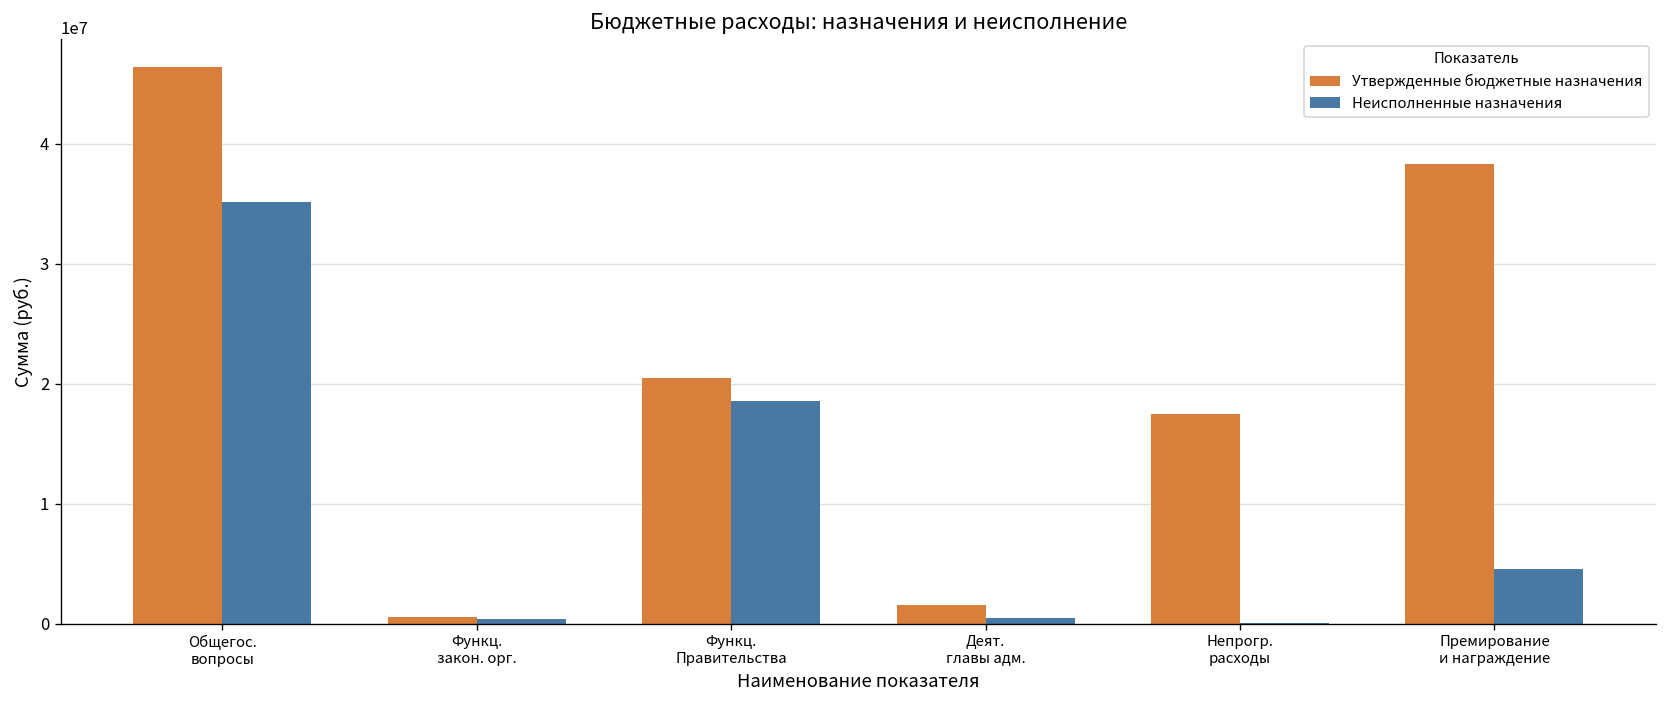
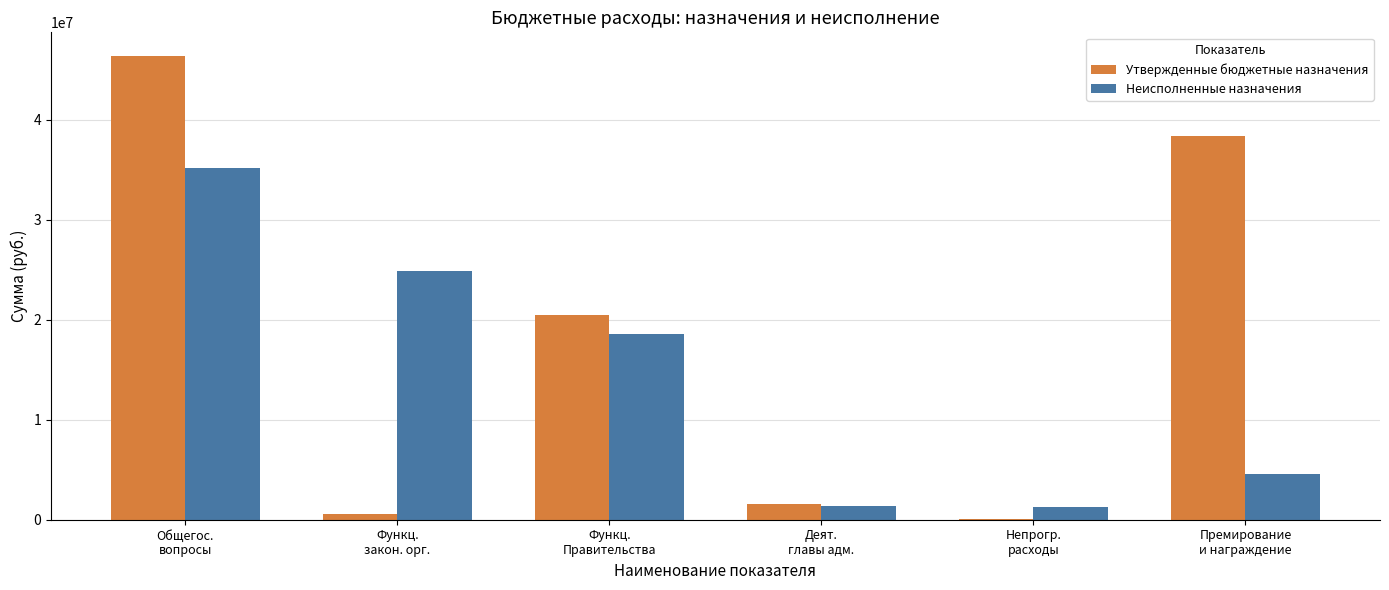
Неисполненные назначения, Функц. закон. орг.: 0 -> 25000000
Неисполненные назначения, Деят. главы адм.: 0 -> 1000000
Утвержденные бюджетные назначения, Непрогр. расходы: 18000000 -> 0
Неисполненные назначения, Непрогр. расходы: 0 -> 1000000
